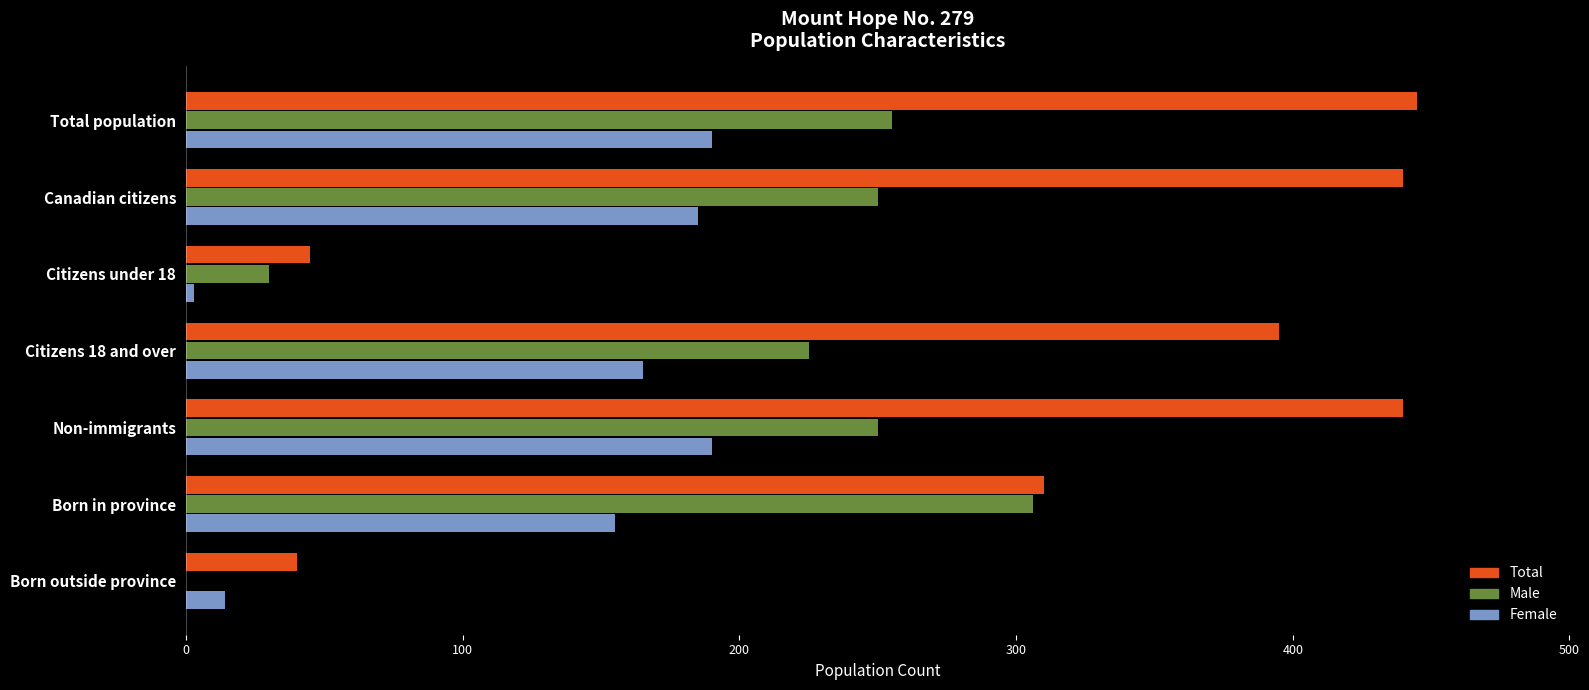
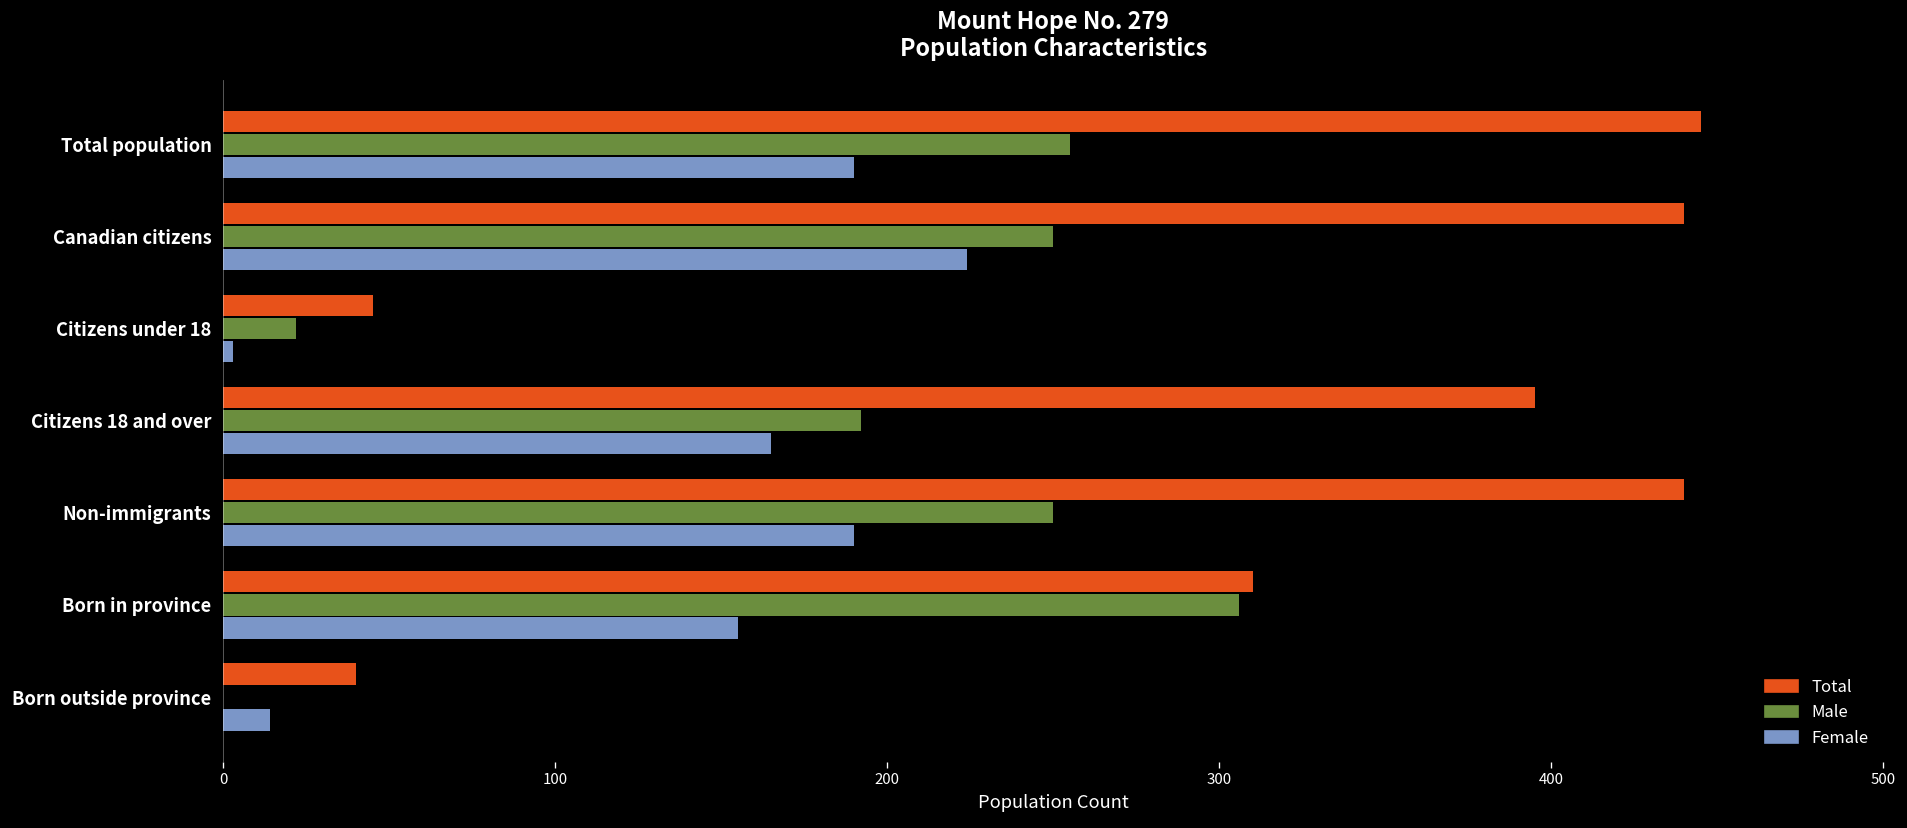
Female, Canadian citizens: 185 -> 224
Male, Citizens under 18: 30 -> 22
Male, Citizens 18 and over: 225 -> 192
